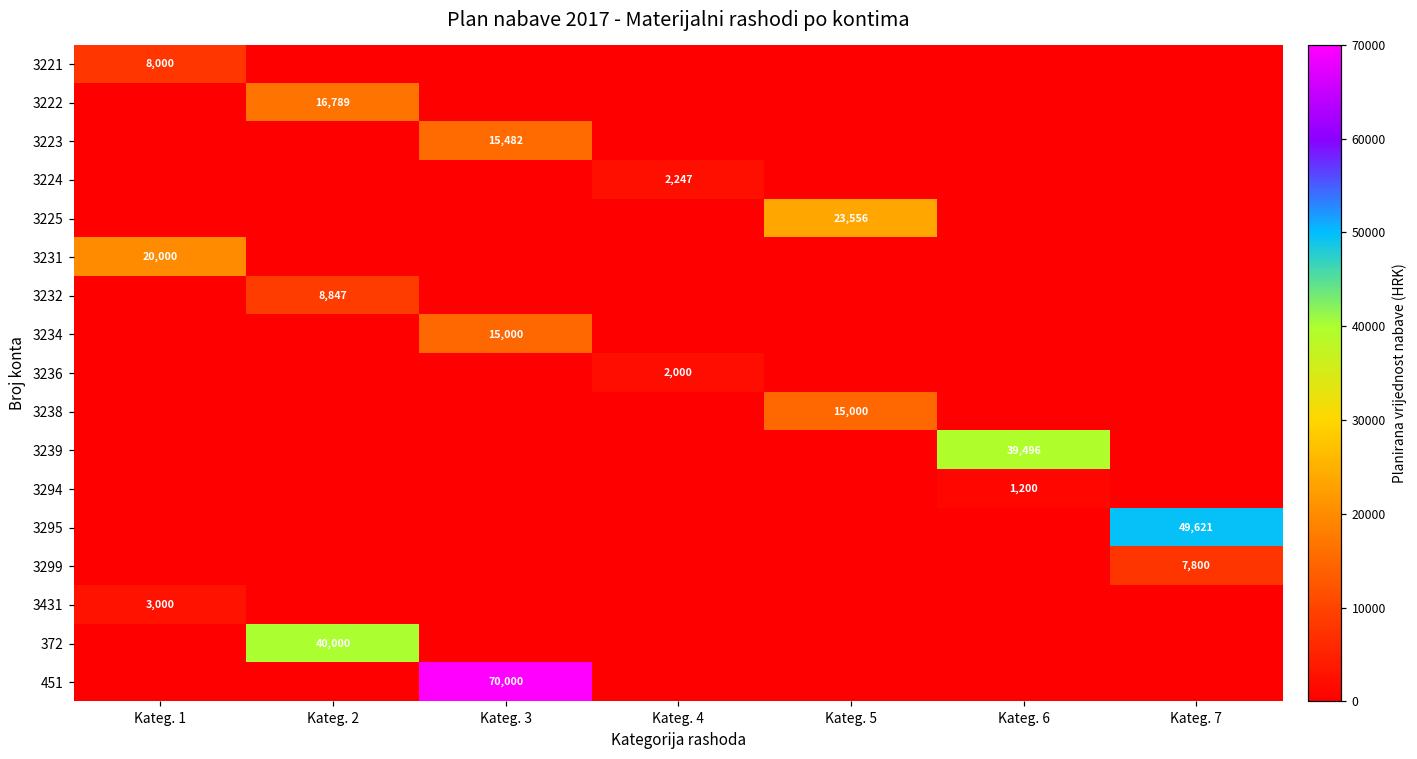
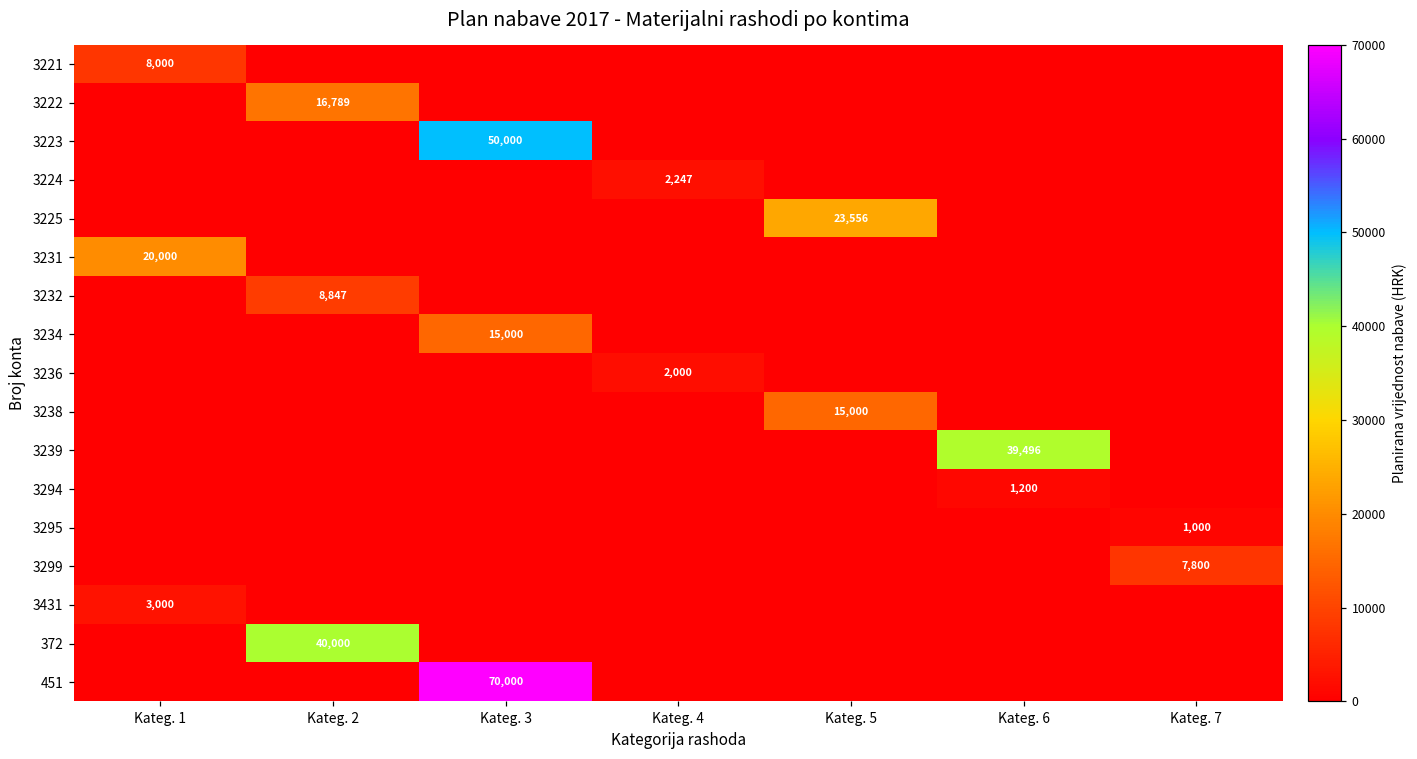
3223, Kateg. 3: 15,482 -> 50,000
3295, Kateg. 7: 49,621 -> 1,000
